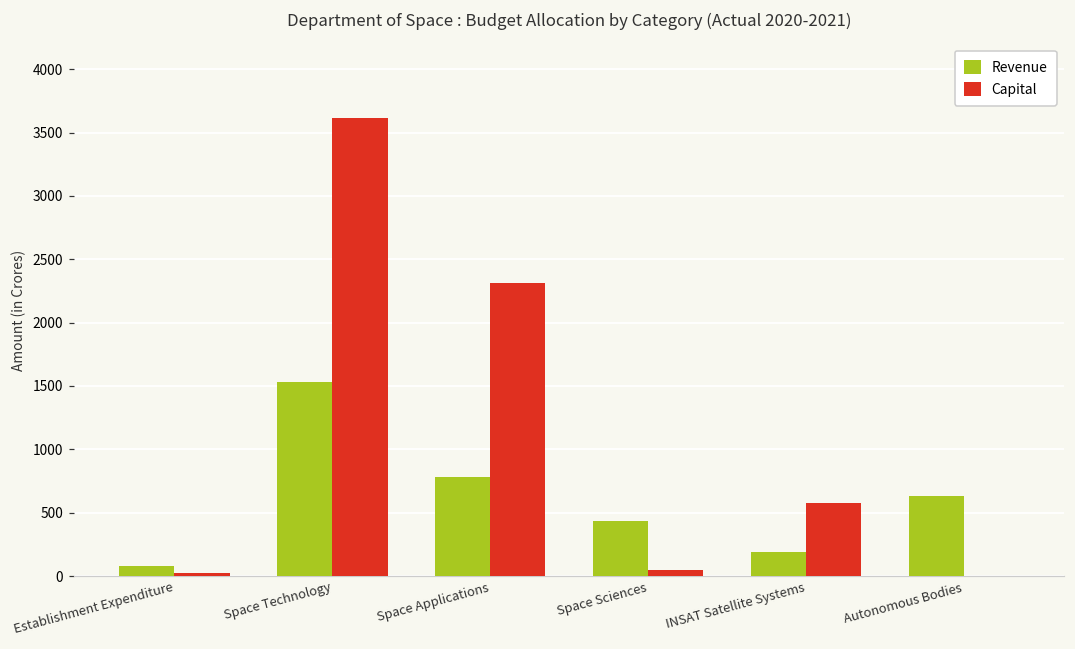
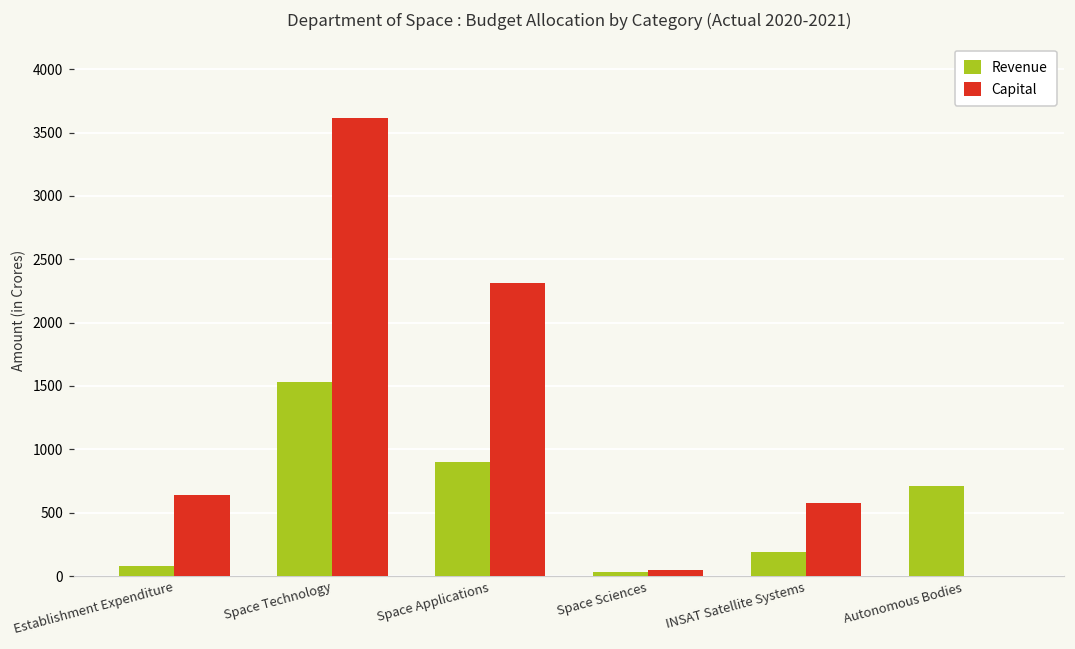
Capital, Establishment Expenditure: 20 -> 640
Revenue, Space Applications: 780 -> 900
Revenue, Space Sciences: 430 -> 30
Revenue, Autonomous Bodies: 630 -> 710
